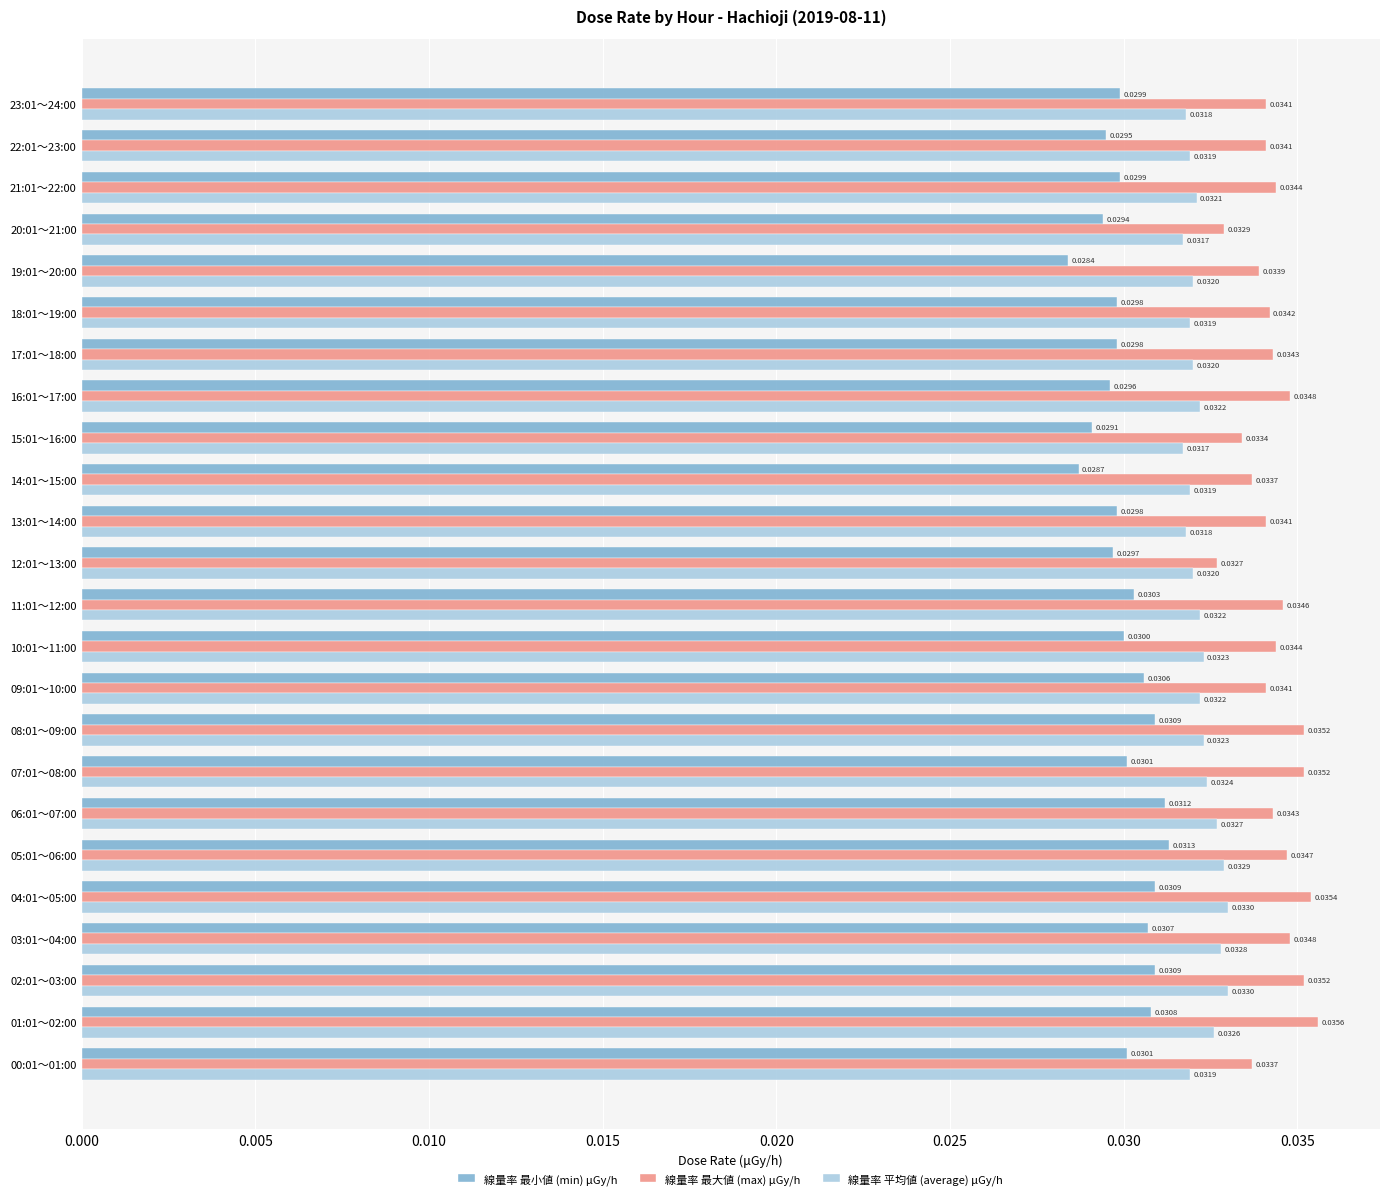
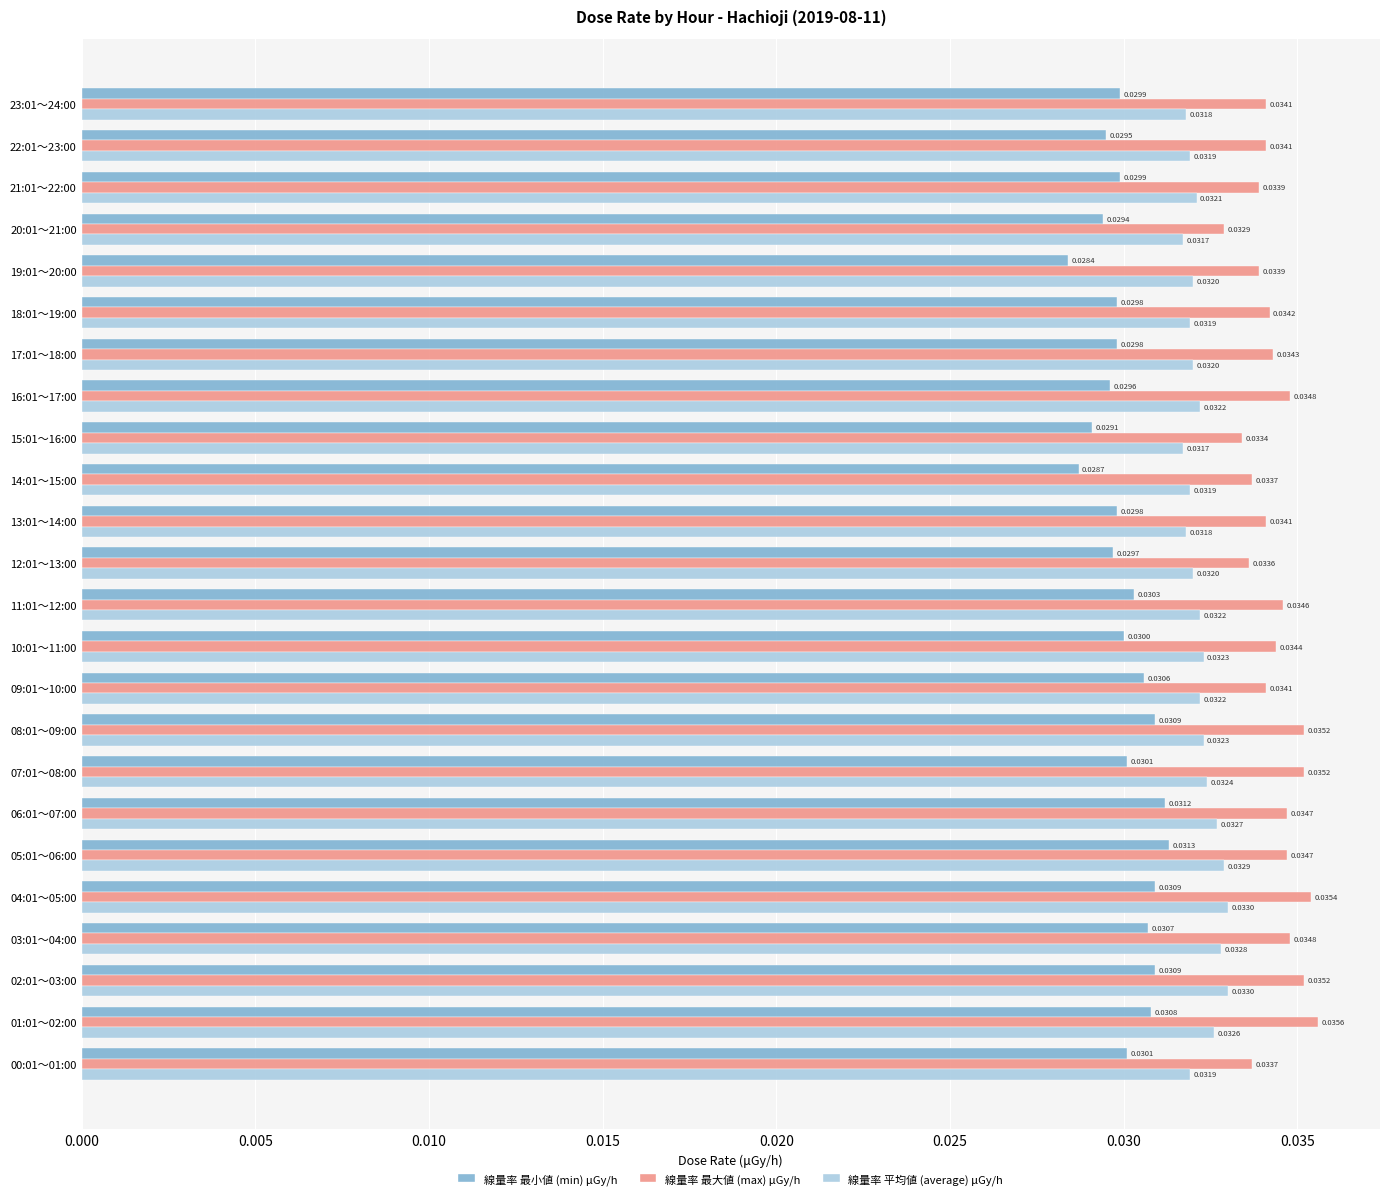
線量率 最大値 (max) μGy/h, 21:01～22:00: 0.0344 -> 0.0339
線量率 最大値 (max) μGy/h, 12:01～13:00: 0.0327 -> 0.0336
線量率 最大値 (max) μGy/h, 06:01～07:00: 0.0343 -> 0.0347
